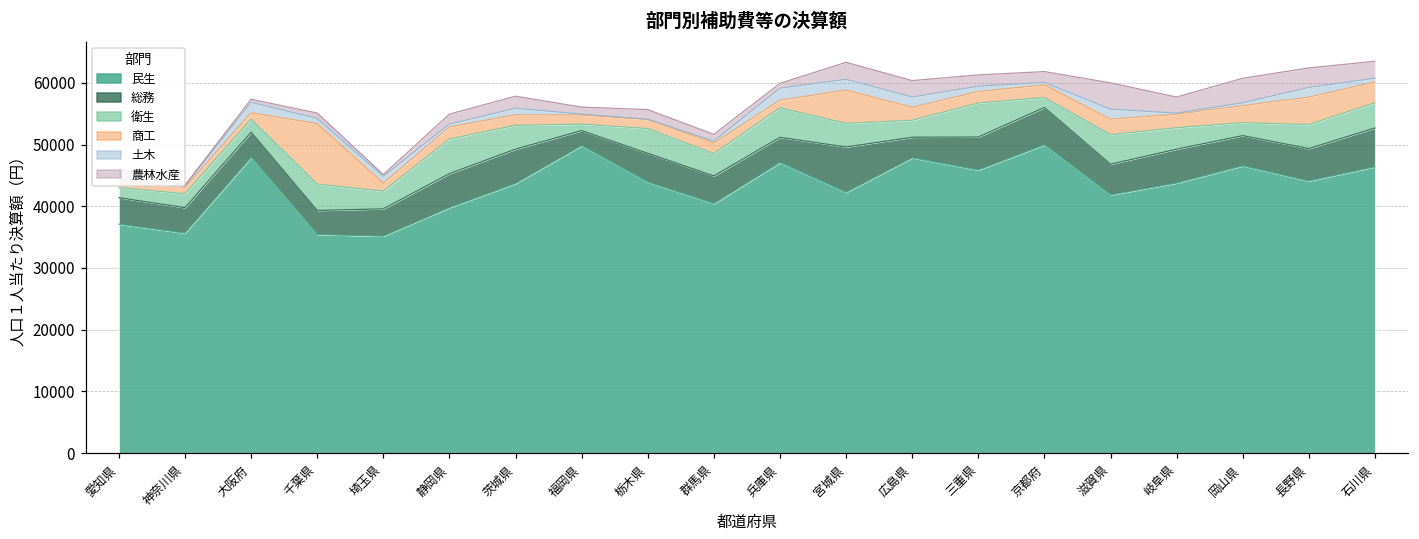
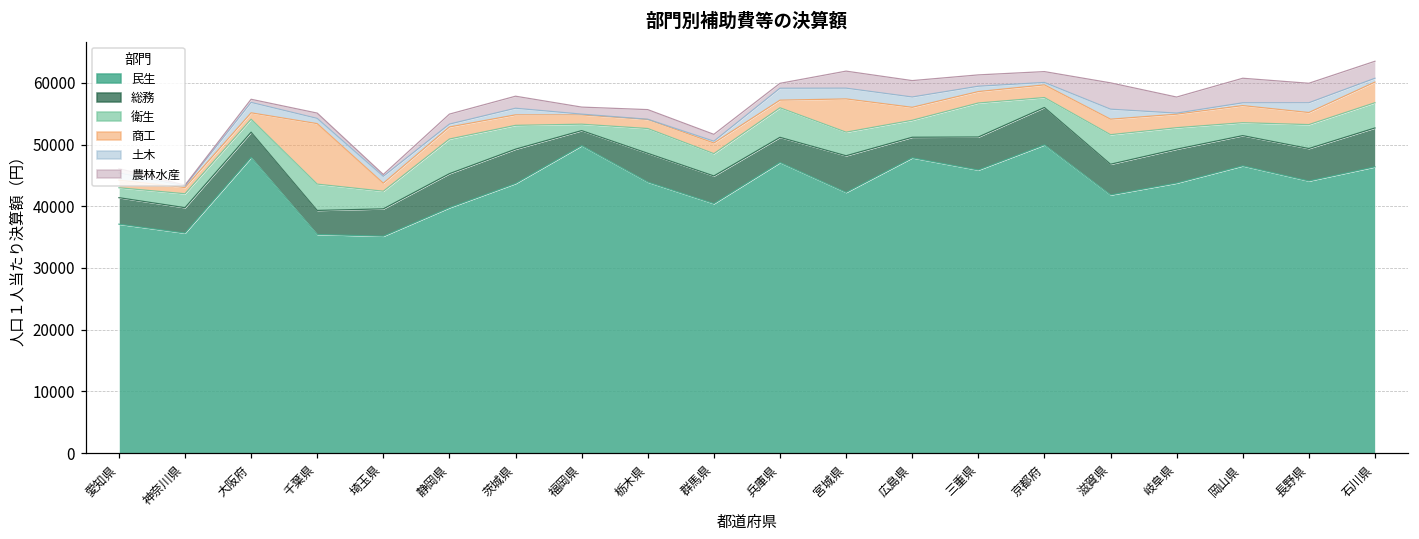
総務, 宮城県: 7000 -> 6000
商工, 長野県: 4000 -> 2000
